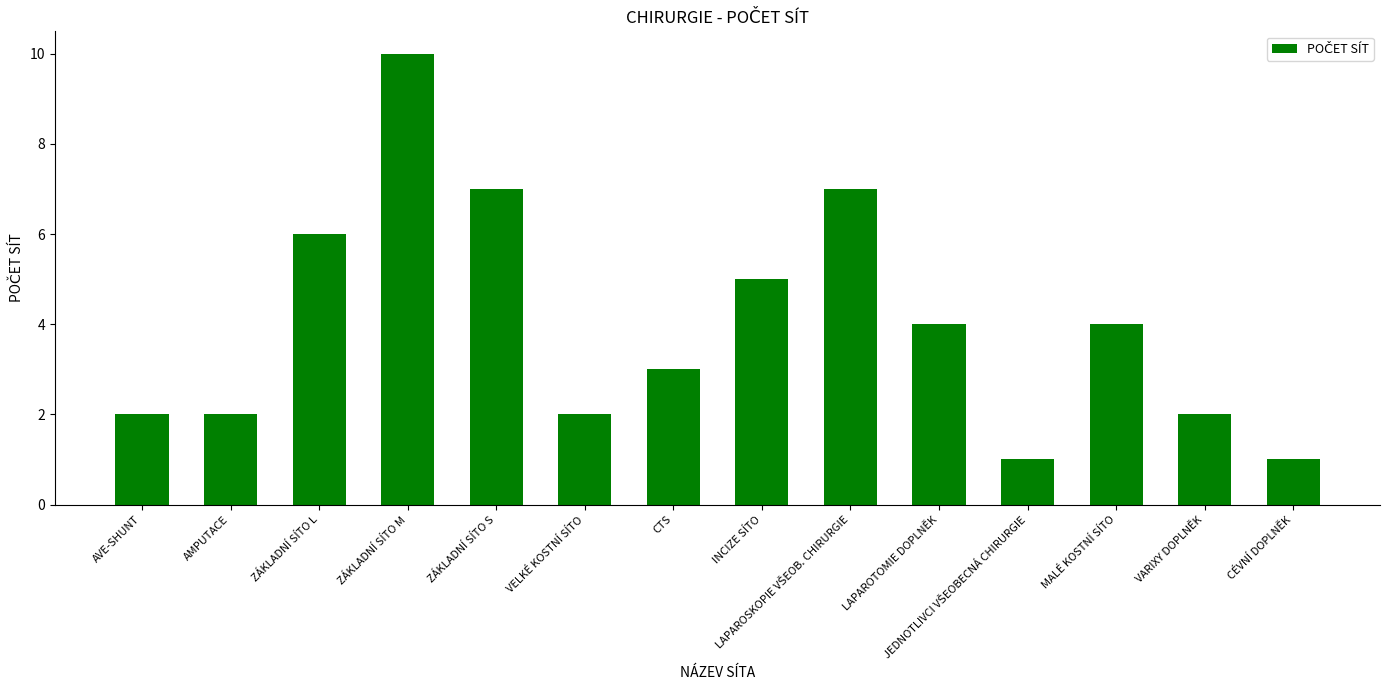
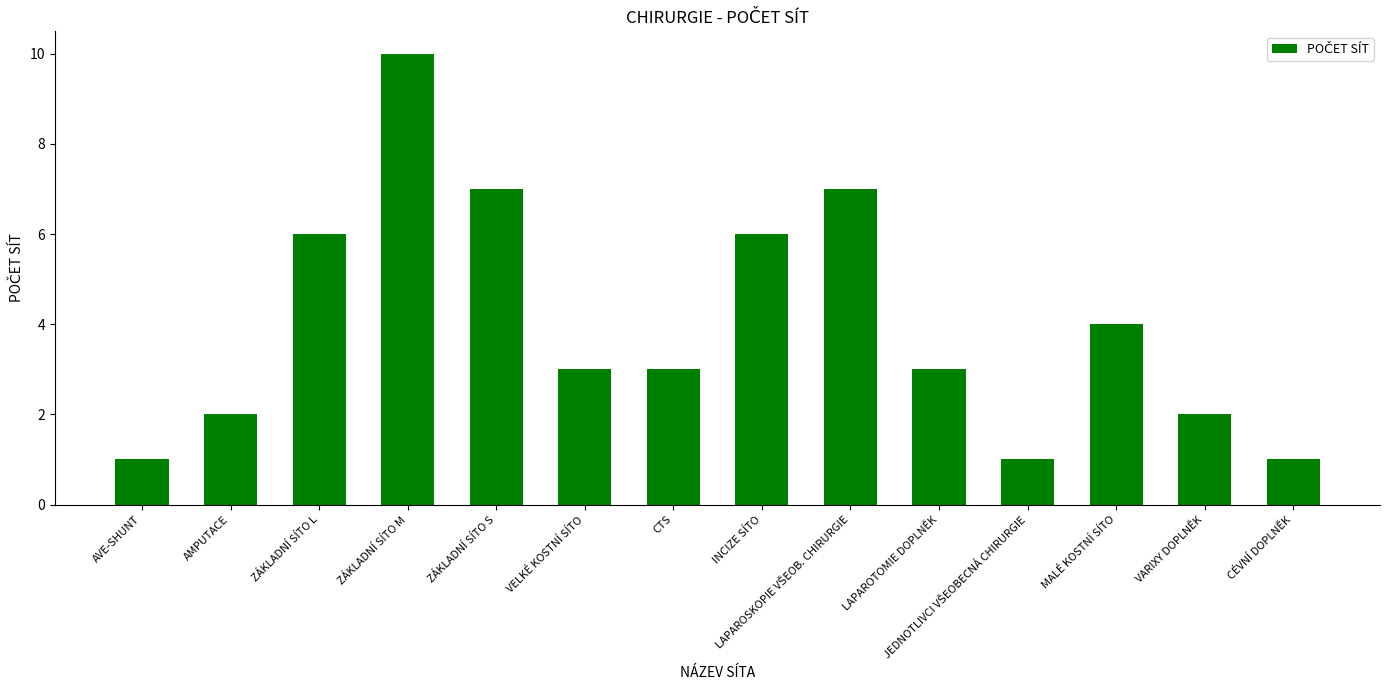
AVE-SHUNT: 2 -> 1
VELKÉ KOSTNÍ SÍTO: 2 -> 3
INCIZE SÍTO: 5 -> 6
LAPAROTOMIE DOPLNĚK: 4 -> 3
